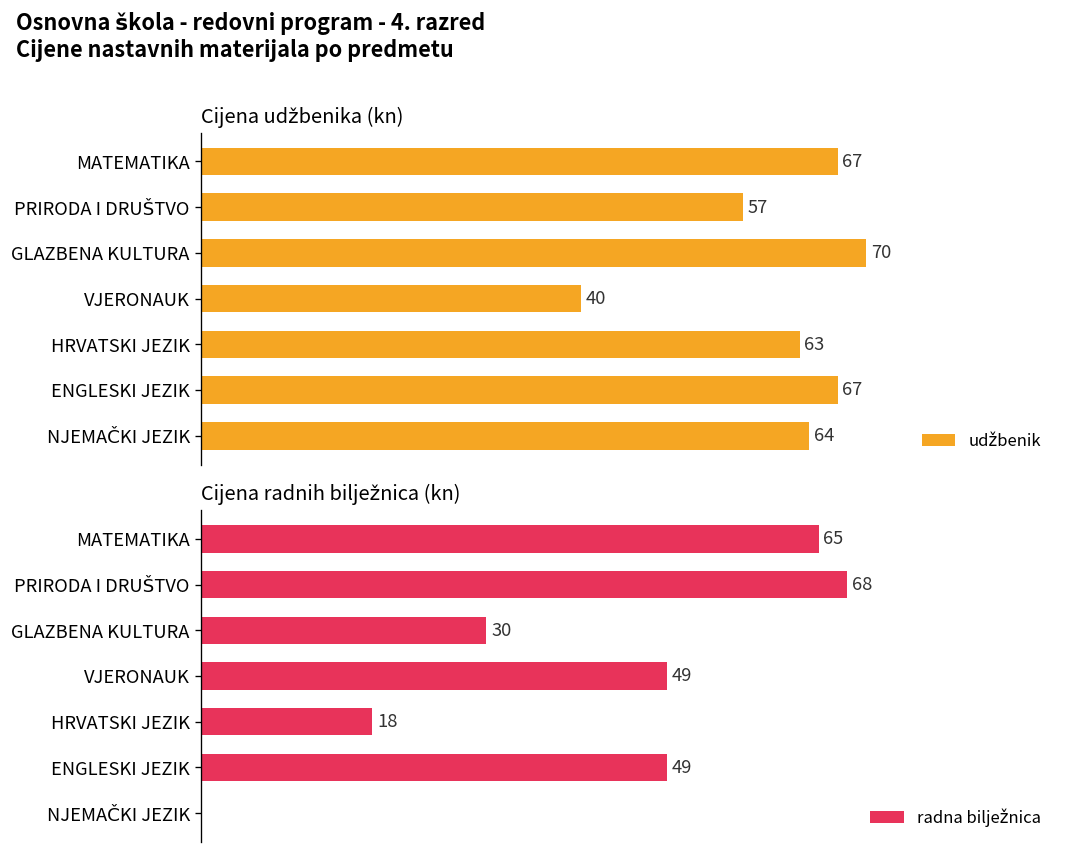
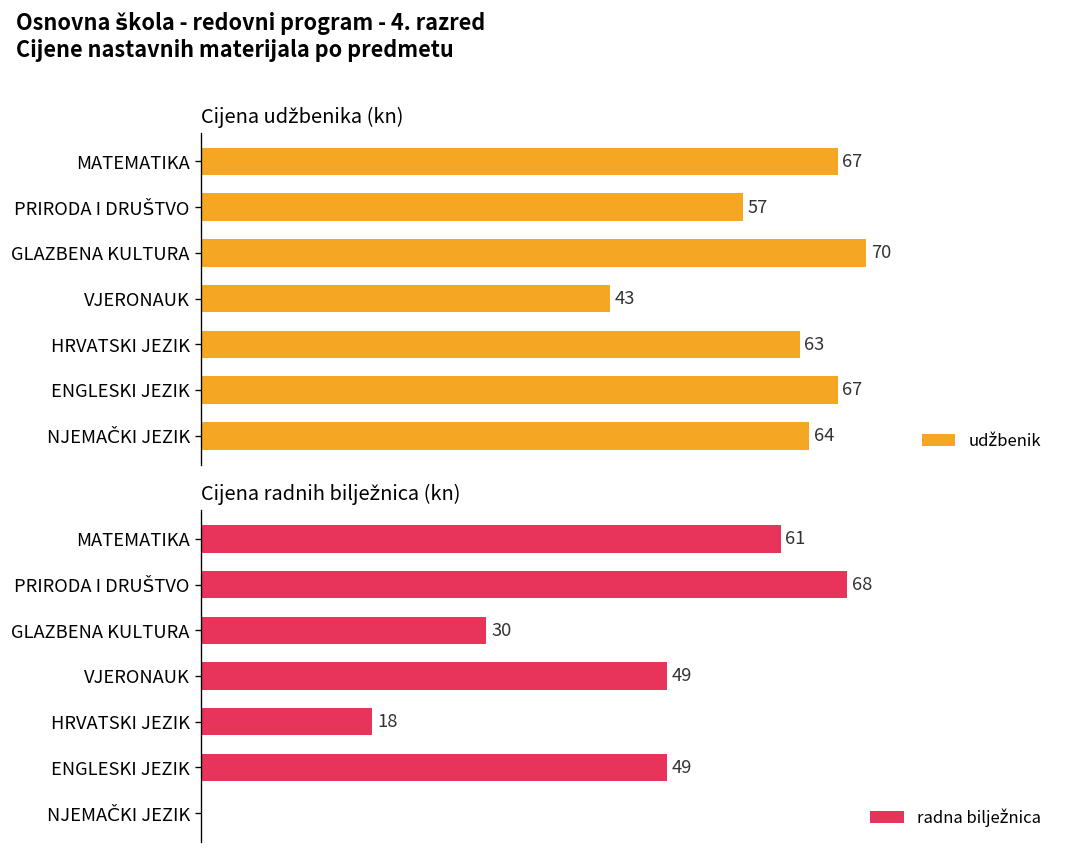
Cijena udžbenika (kn), VJERONAUK: 40 -> 43
Cijena radnih bilježnica (kn), MATEMATIKA: 65 -> 61
